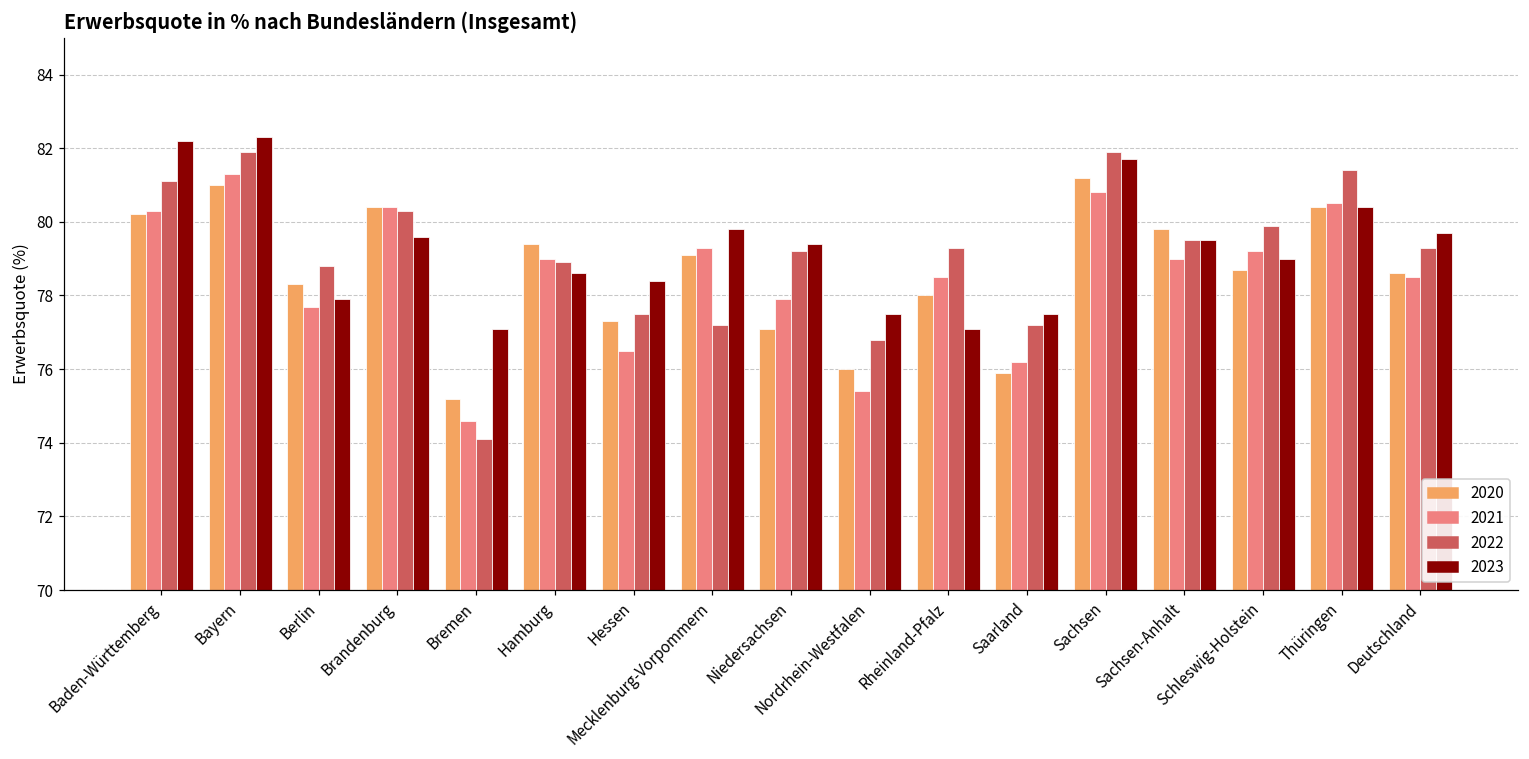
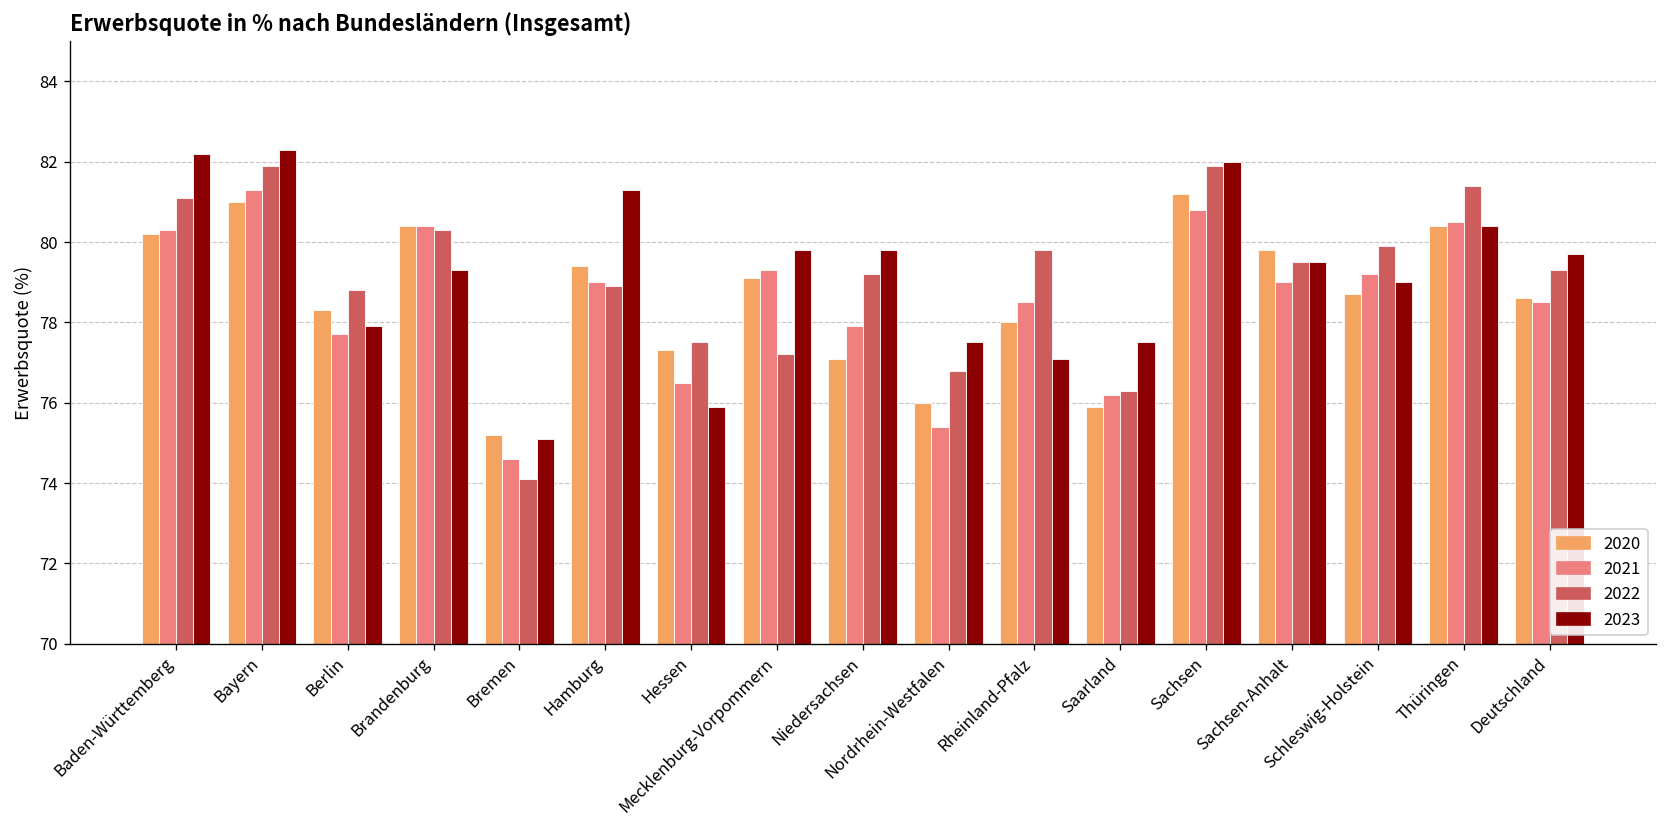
2023, Brandenburg: 79.6 -> 79.3
2023, Bremen: 77.1 -> 75.1
2023, Hamburg: 78.6 -> 81.3
2023, Hessen: 78.4 -> 75.9
2023, Niedersachsen: 79.4 -> 79.8
2022, Rheinland-Pfalz: 79.3 -> 79.8
2022, Saarland: 77.2 -> 76.3
2023, Sachsen: 81.7 -> 82.0
